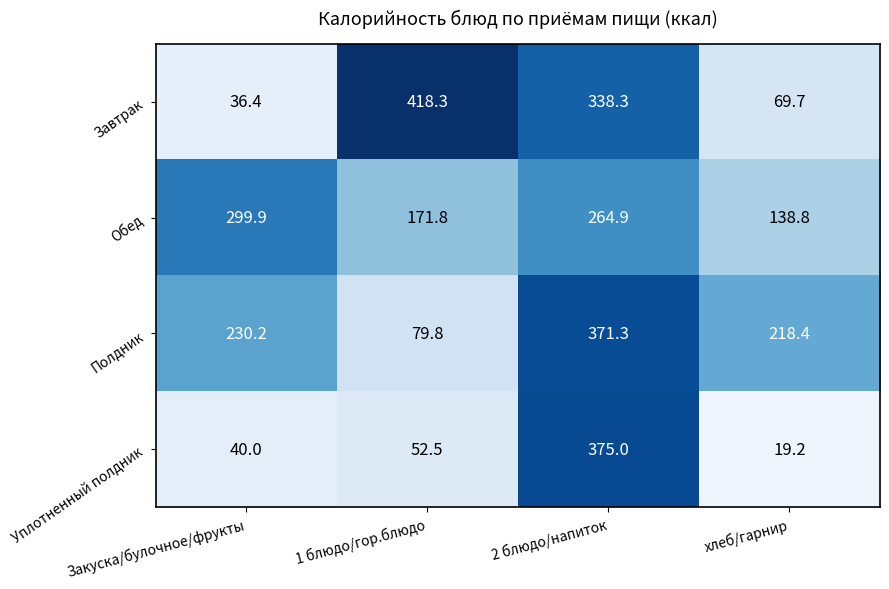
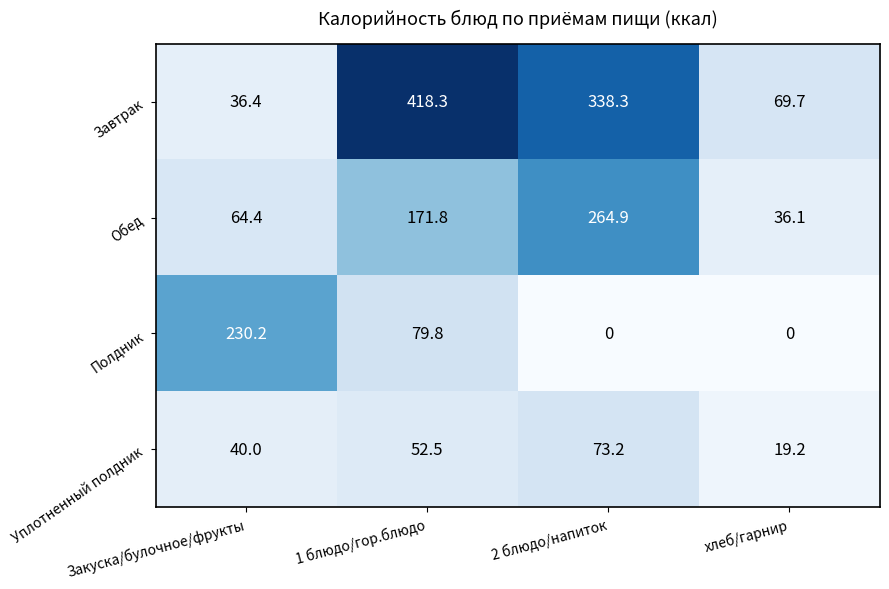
Обед, Закуска/булочное/фрукты: 299.9 -> 64.4
Обед, хлеб/гарнир: 138.8 -> 36.1
Полдник, 2 блюдо/напиток: 371.3 -> 0
Полдник, хлеб/гарнир: 218.4 -> 0
Уплотненный полдник, 2 блюдо/напиток: 375.0 -> 73.2
